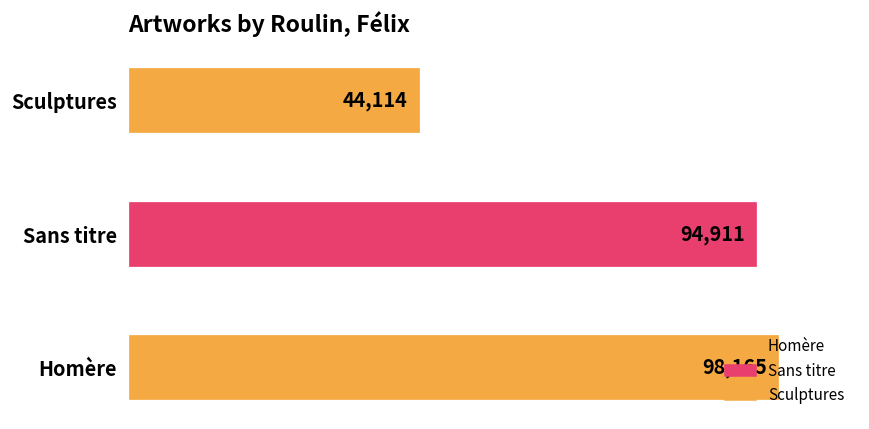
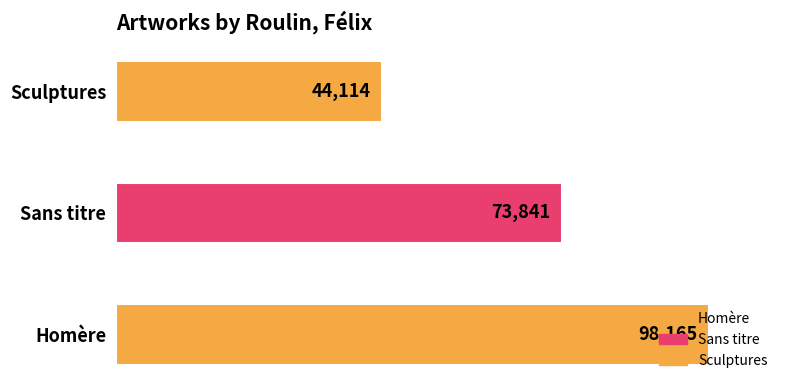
Sans titre: 94,911 -> 73,841
